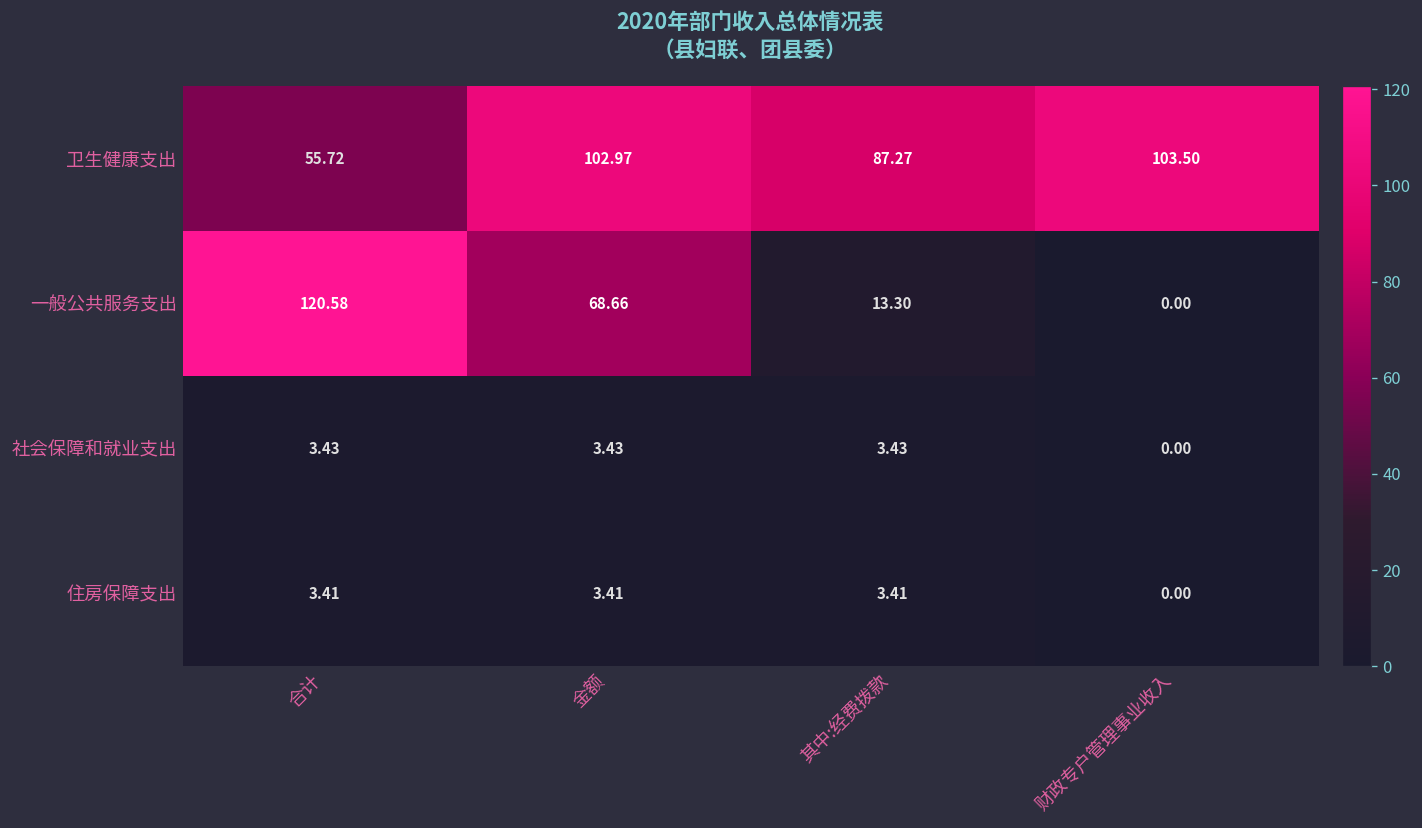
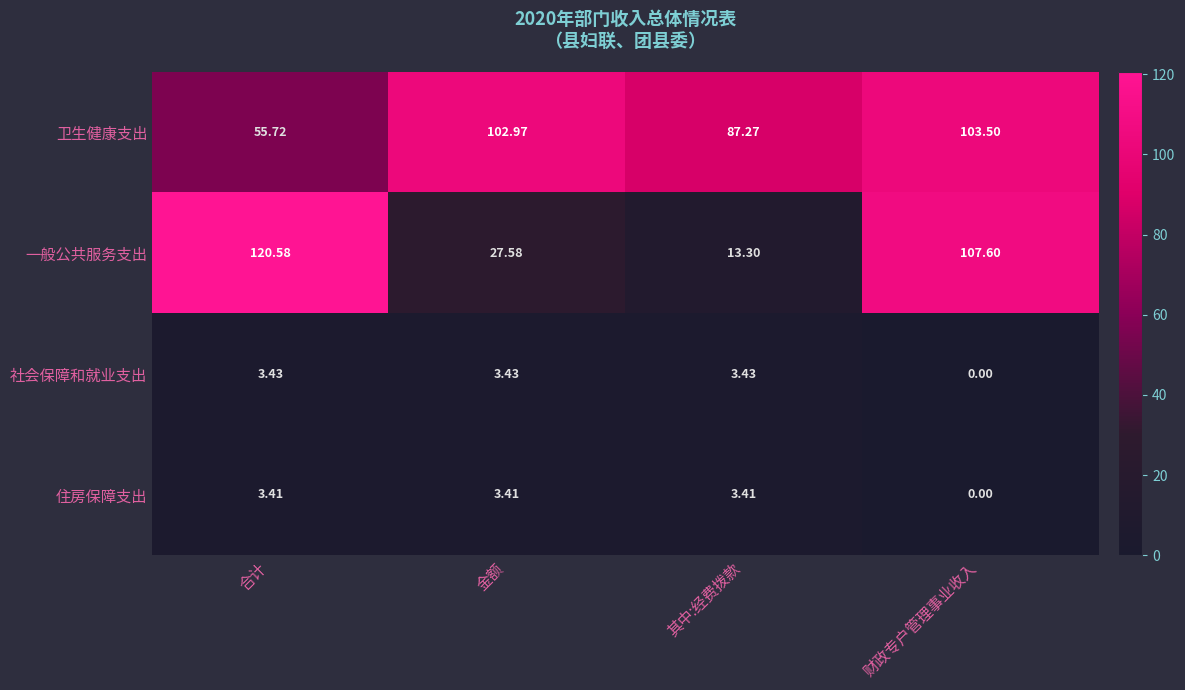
一般公共服务支出, 金额: 68.66 -> 27.58
一般公共服务支出, 财政专户管理事业收入: 0.00 -> 107.60
